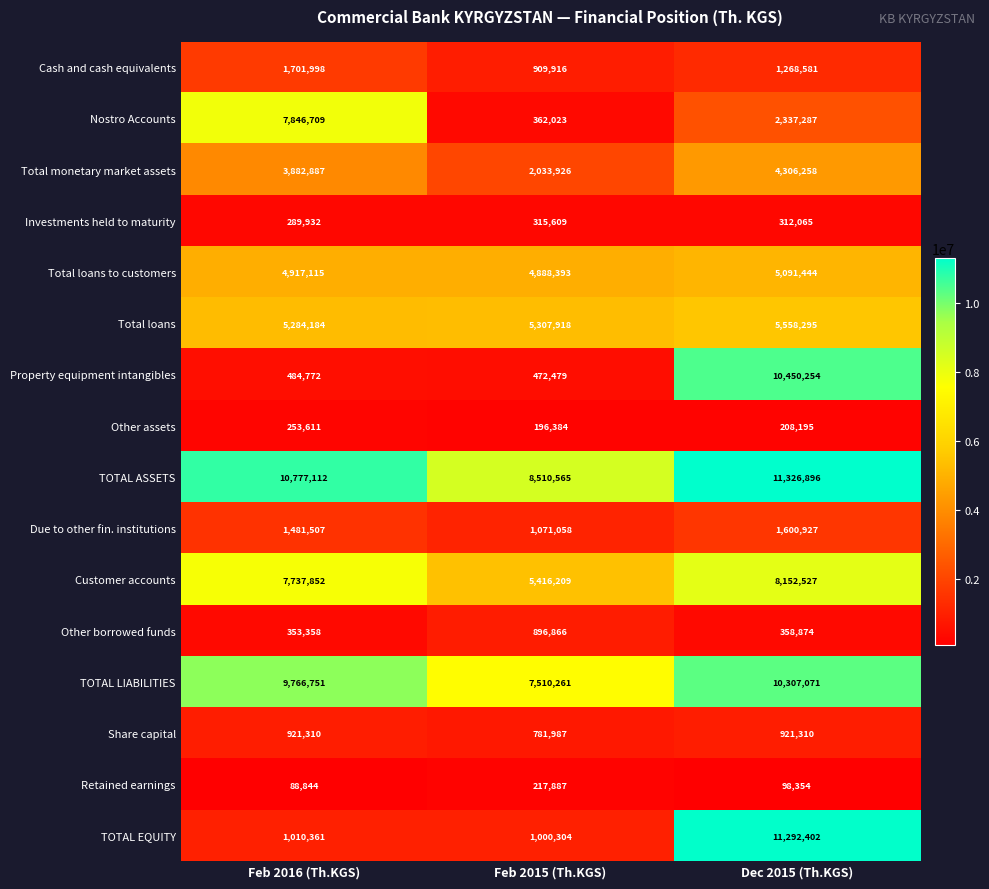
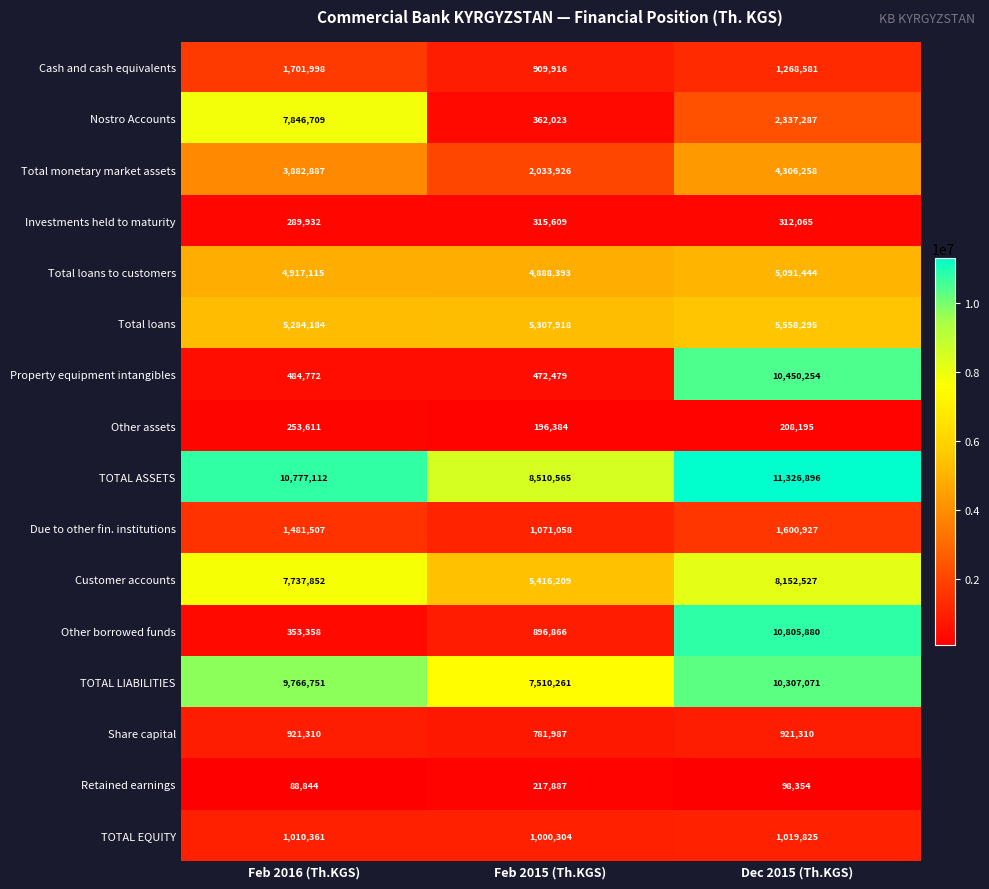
Other borrowed funds, Dec 2015 (Th.KGS): 358,874 -> 10,805,880
TOTAL EQUITY, Dec 2015 (Th.KGS): 11,292,402 -> 1,019,825
